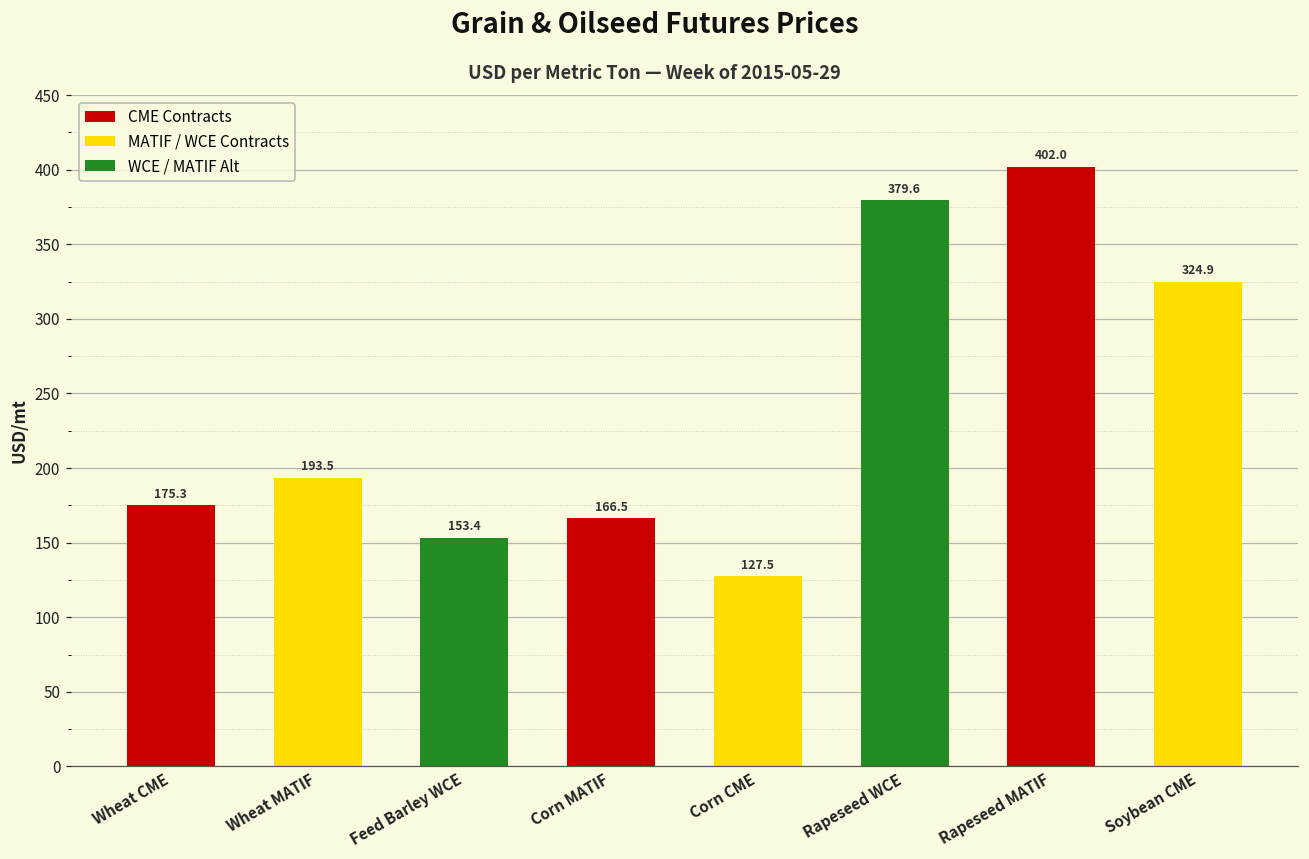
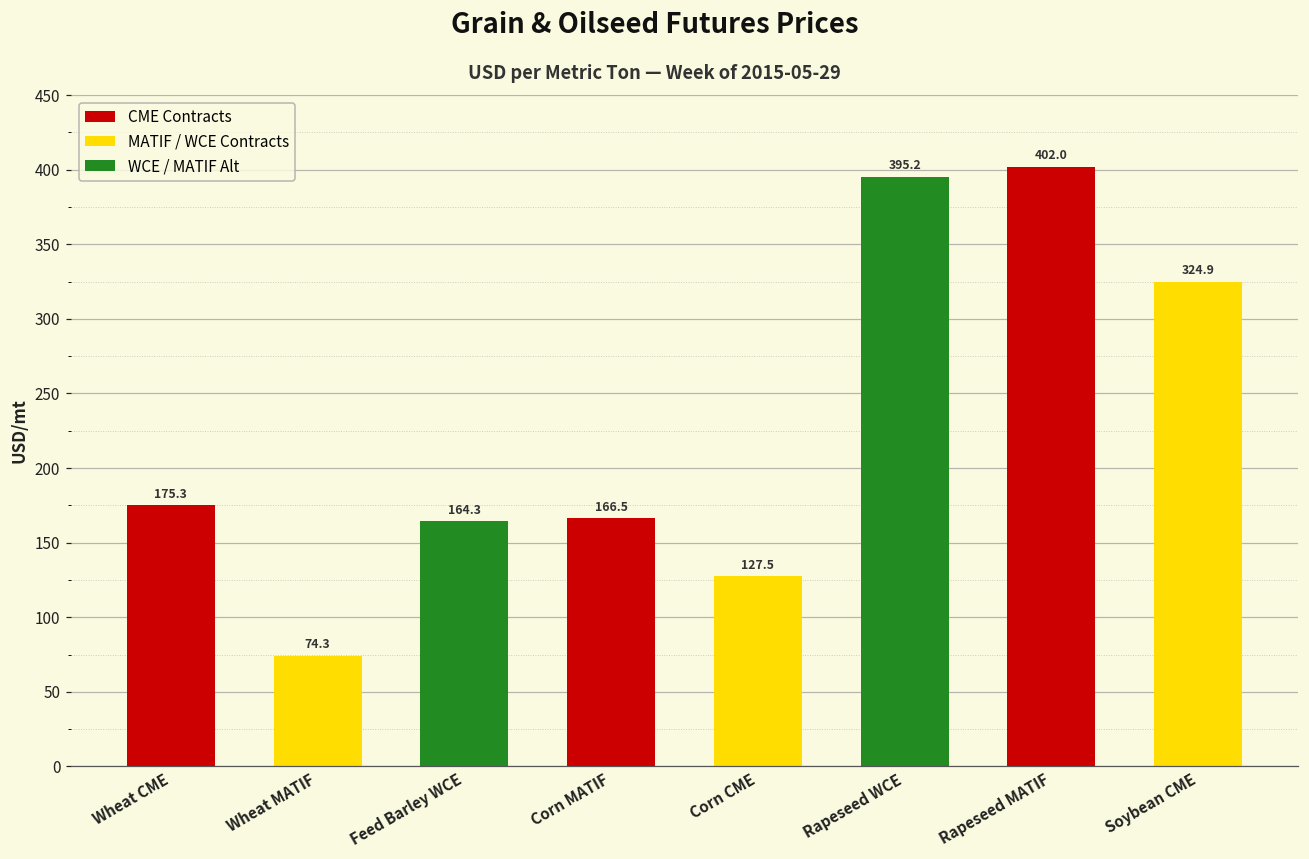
Wheat MATIF: 193.5 -> 74.3
Feed Barley WCE: 153.4 -> 164.3
Rapeseed WCE: 379.6 -> 395.2
